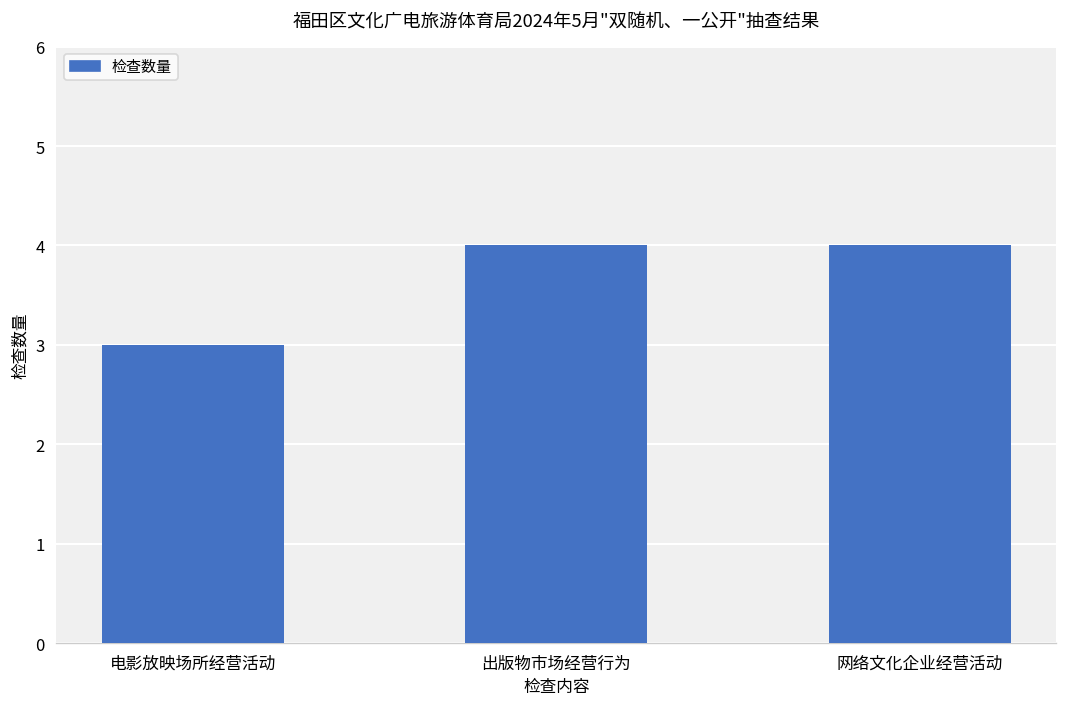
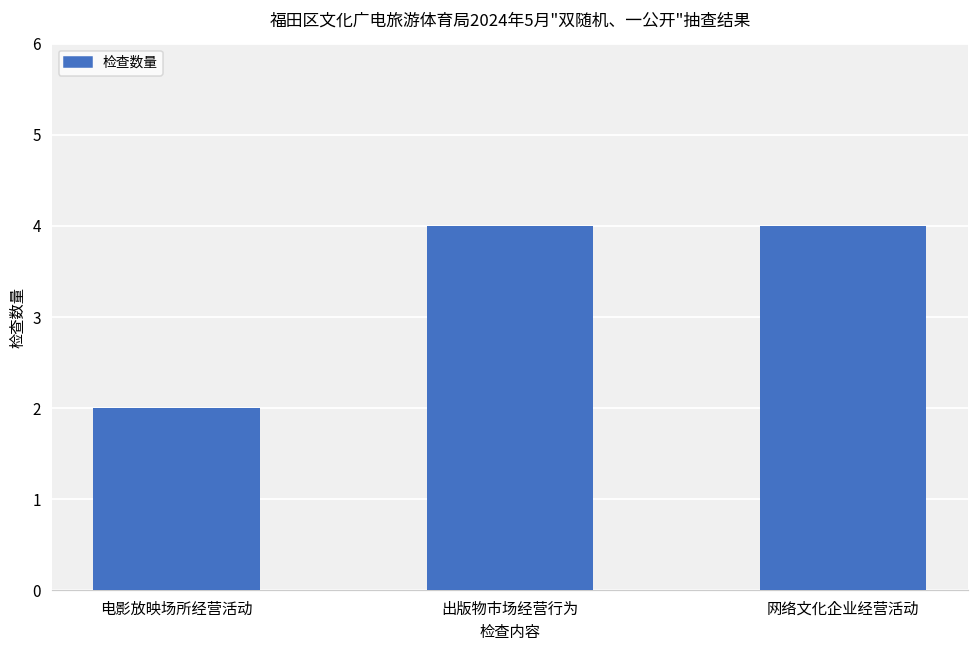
电影放映场所经营活动: 3 -> 2
